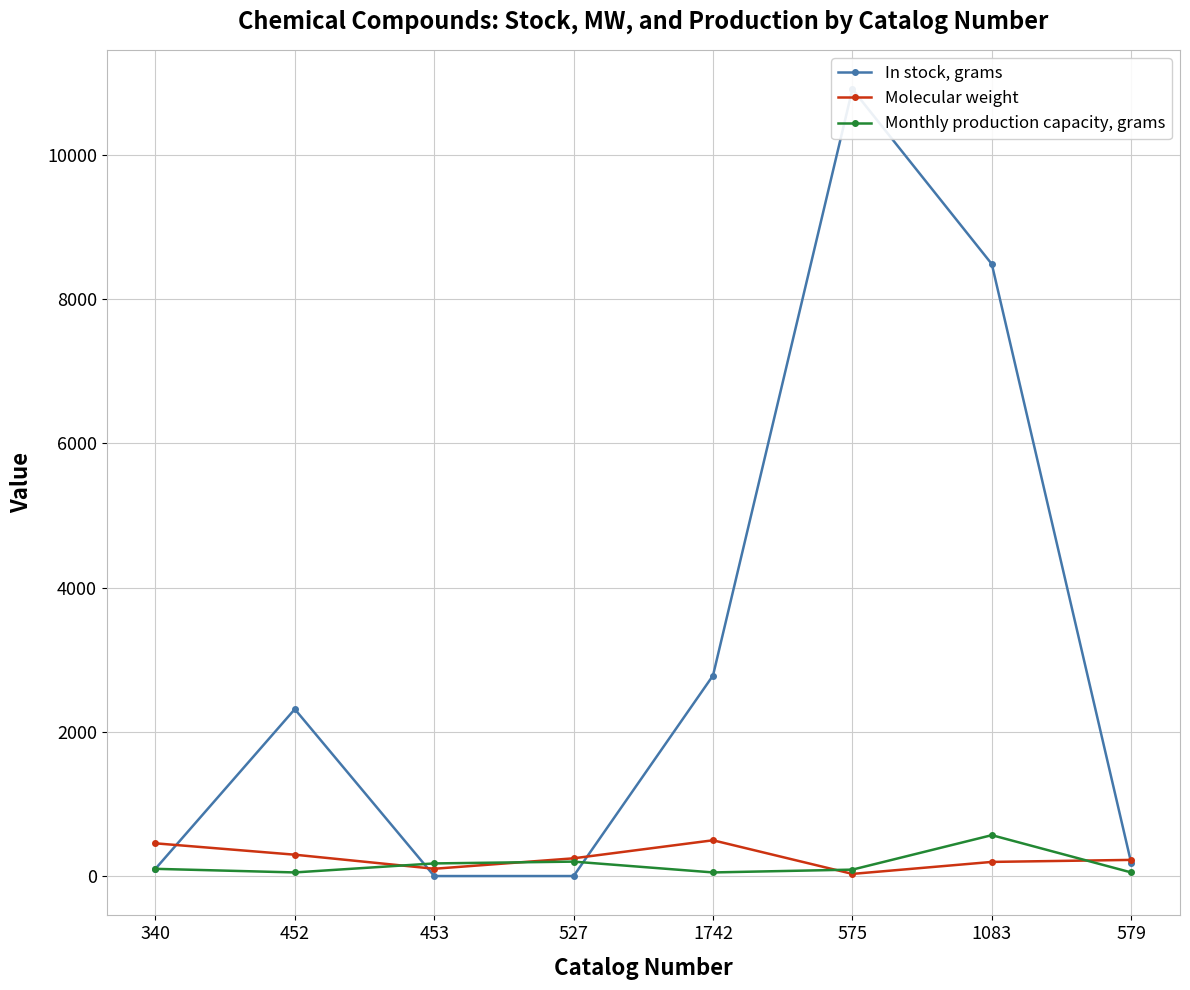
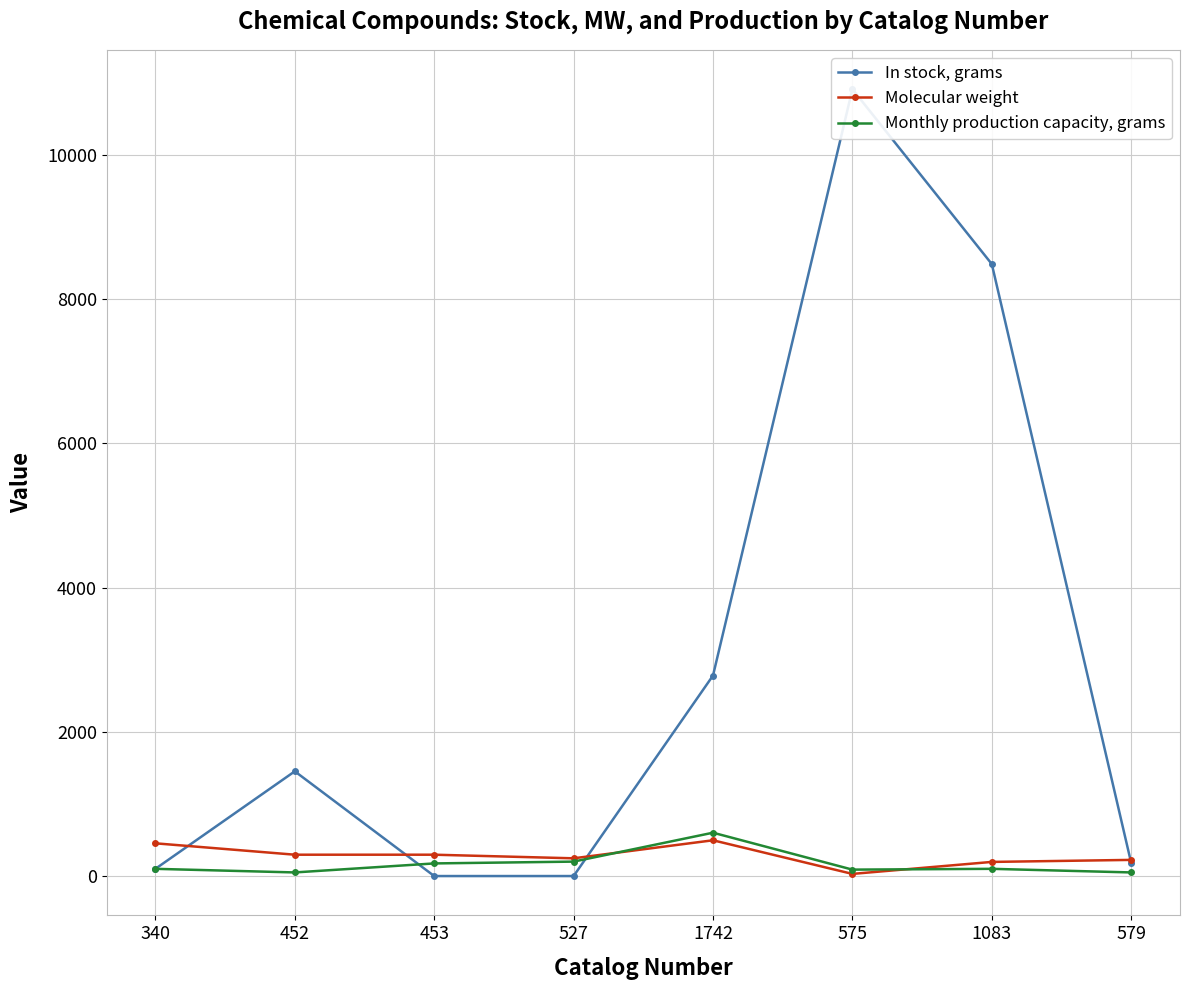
In stock, grams, 452: 2300 -> 1500
Molecular weight, 453: 100 -> 300
Monthly production capacity, grams, 1742: 100 -> 600
Monthly production capacity, grams, 1083: 600 -> 100
